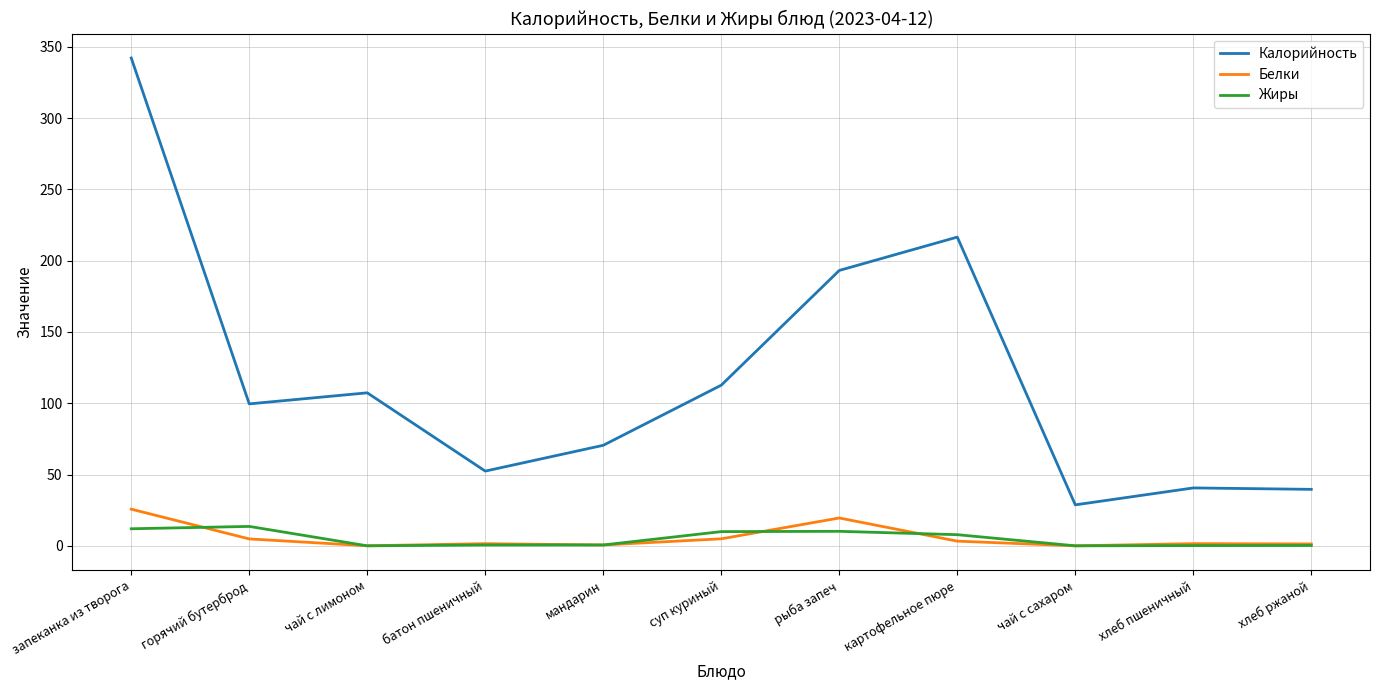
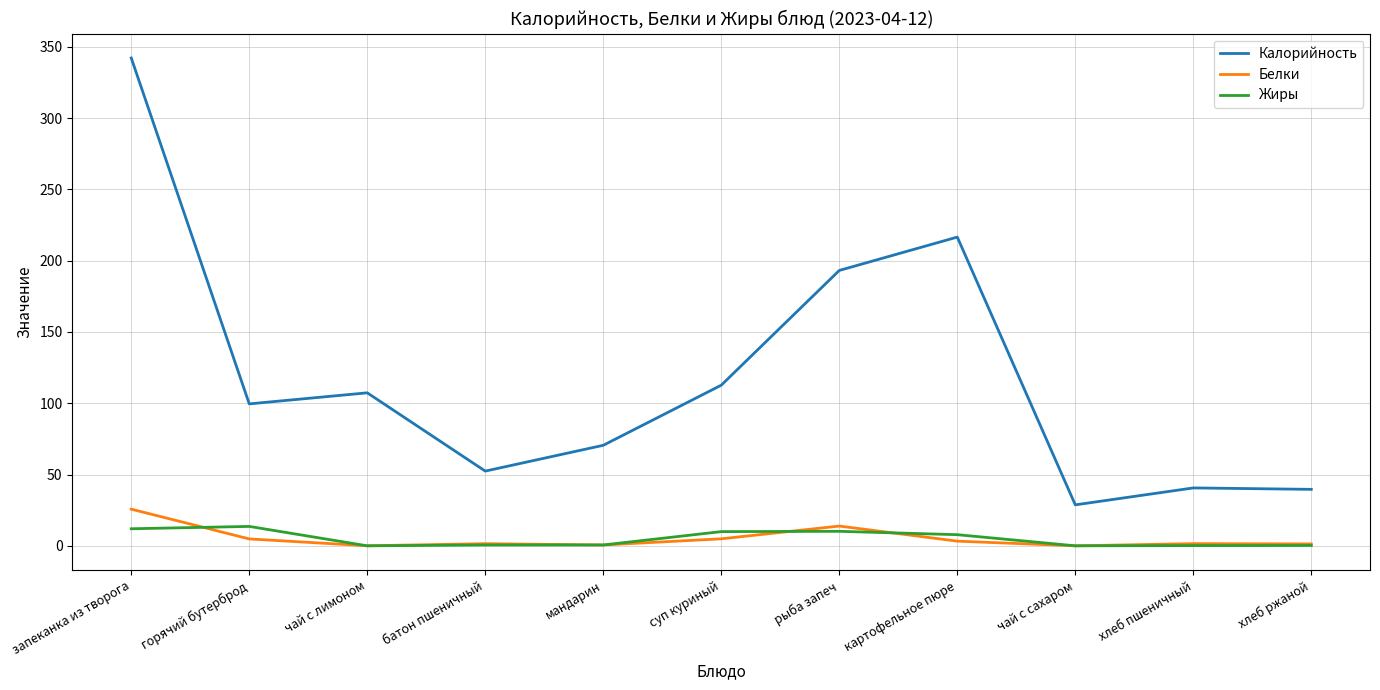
Белки, рыба запеч: 20 -> 14
